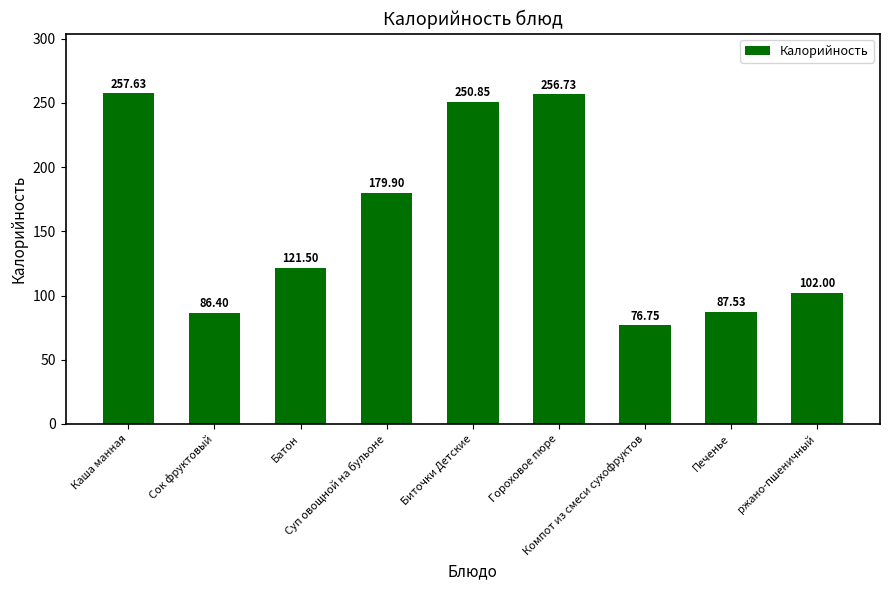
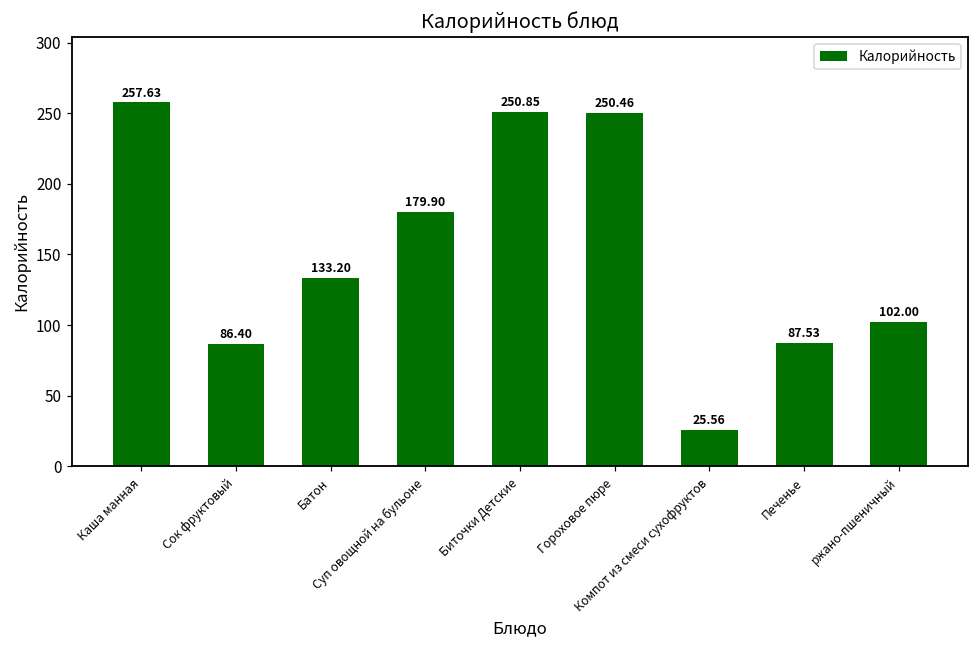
Батон: 121.50 -> 133.20
Гороховое пюре: 256.73 -> 250.46
Компот из смеси сухофруктов: 76.75 -> 25.56
